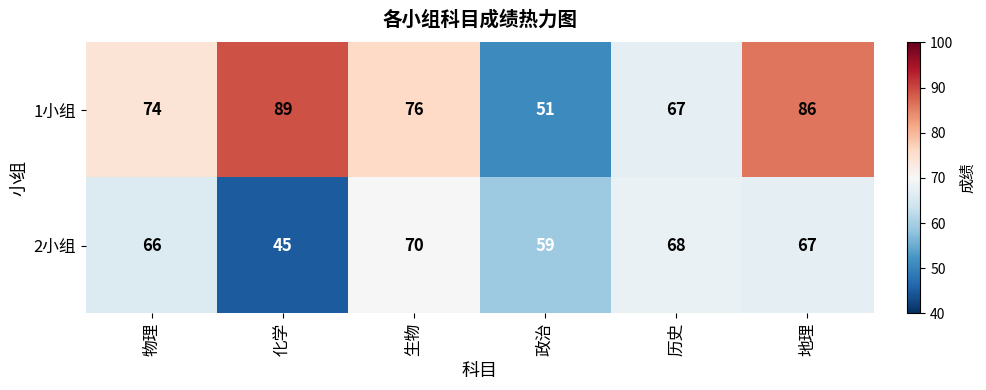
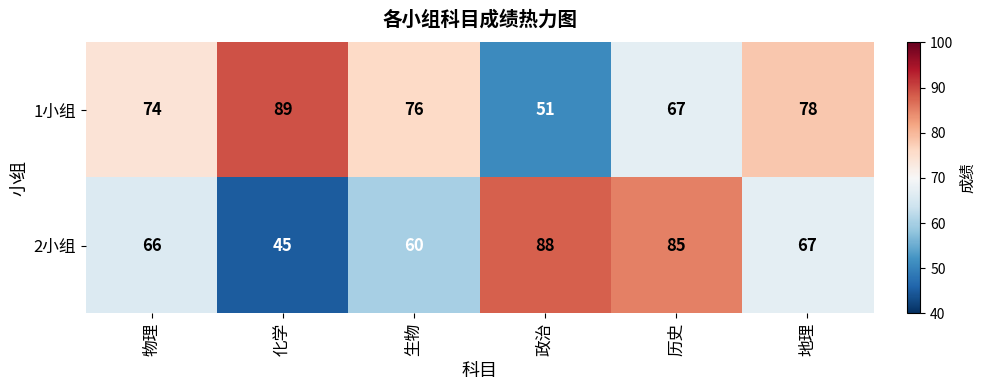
1小组, 地理: 86 -> 78
2小组, 生物: 70 -> 60
2小组, 政治: 59 -> 88
2小组, 历史: 68 -> 85
